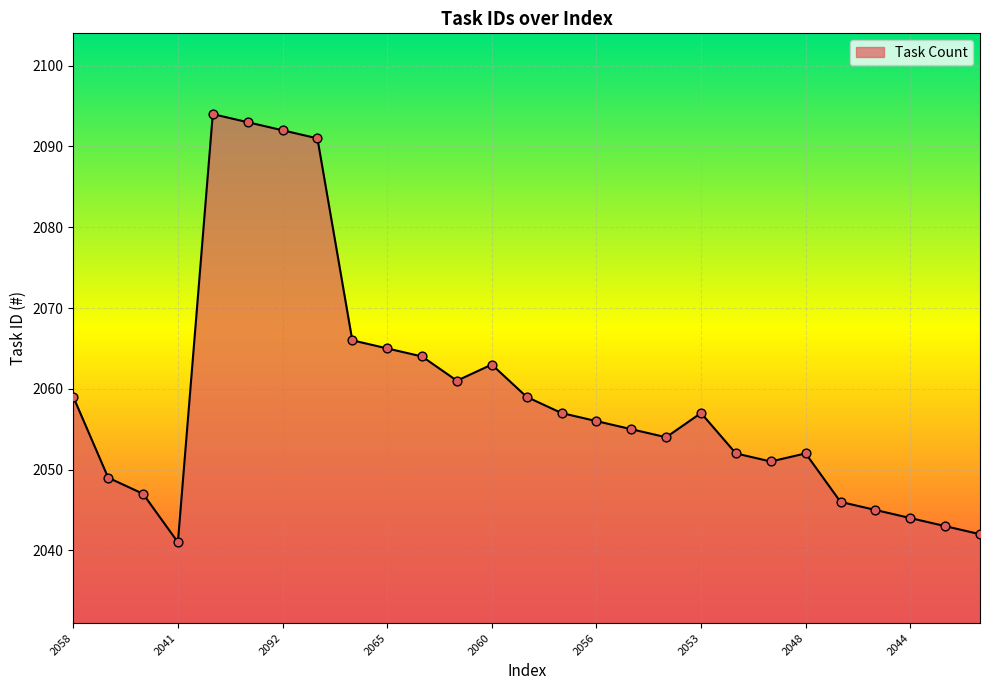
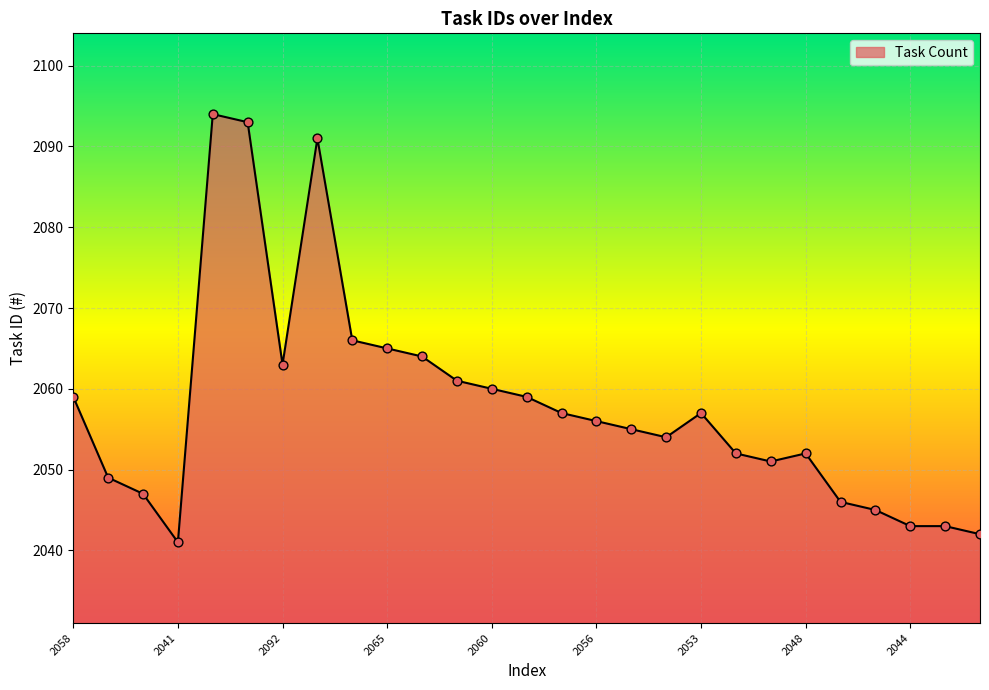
2092: 2092 -> 2063
2060: 2063 -> 2060
2044: 2044 -> 2043
